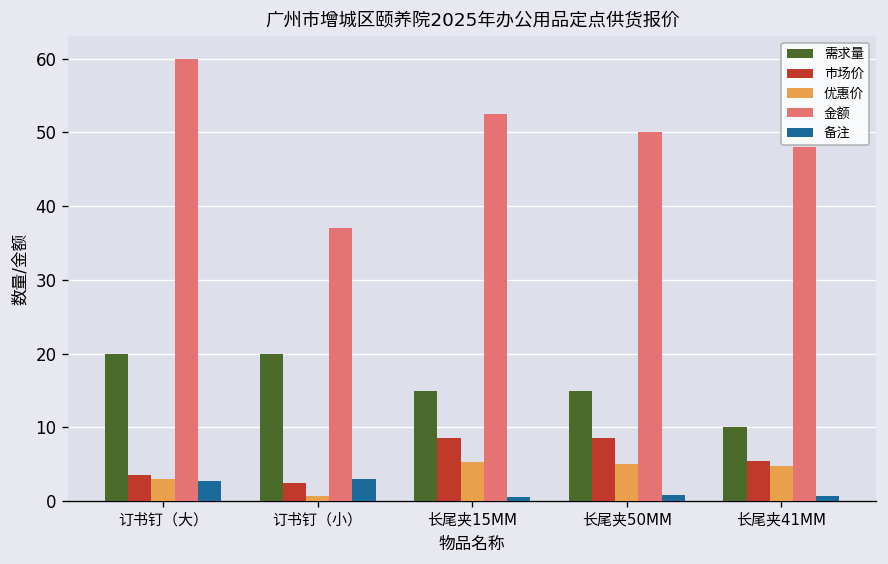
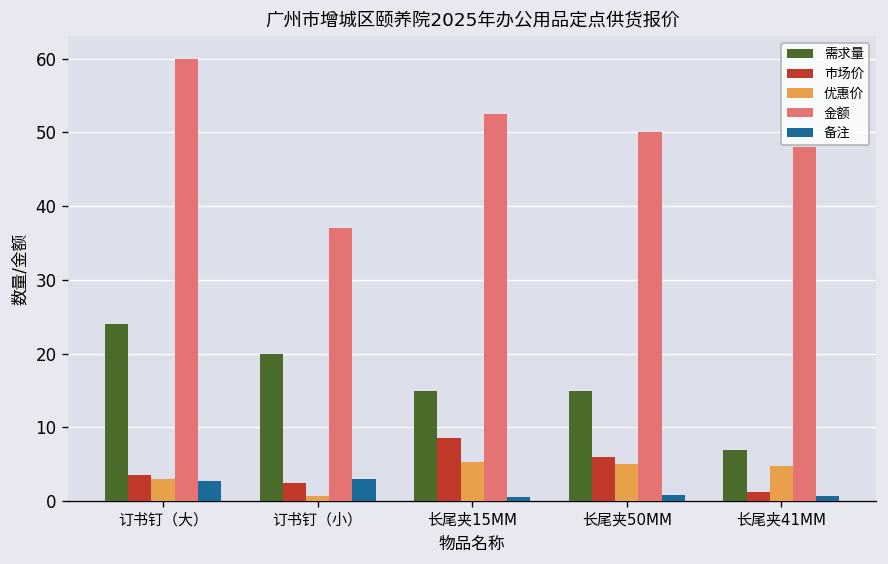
需求量, 订书钉（大）: 20 -> 24
市场价, 长尾夹50MM: 9 -> 6
需求量, 长尾夹41MM: 10 -> 7
市场价, 长尾夹41MM: 6 -> 1
